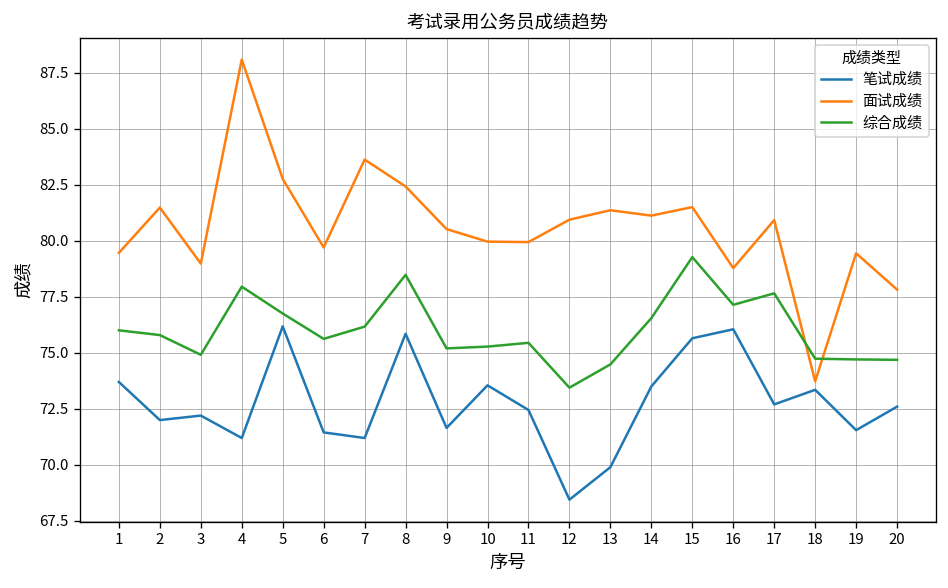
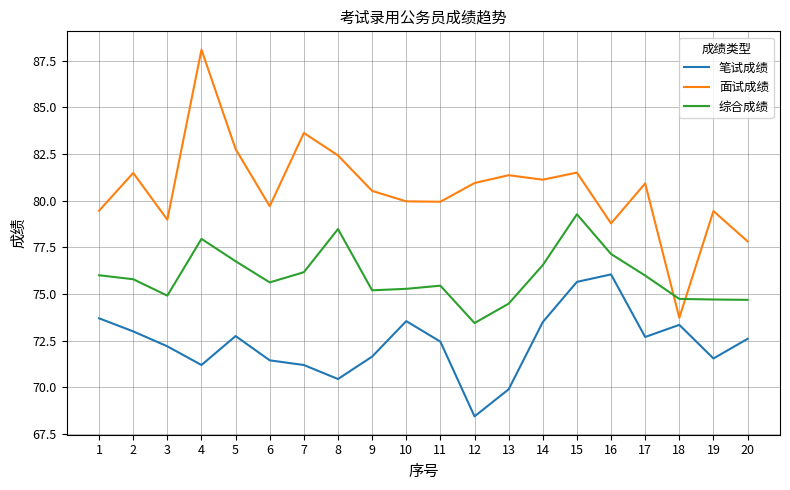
笔试成绩, 2: 72 -> 73
笔试成绩, 5: 76.2 -> 72.8
笔试成绩, 8: 75.9 -> 70.5
综合成绩, 17: 77.7 -> 76.0
